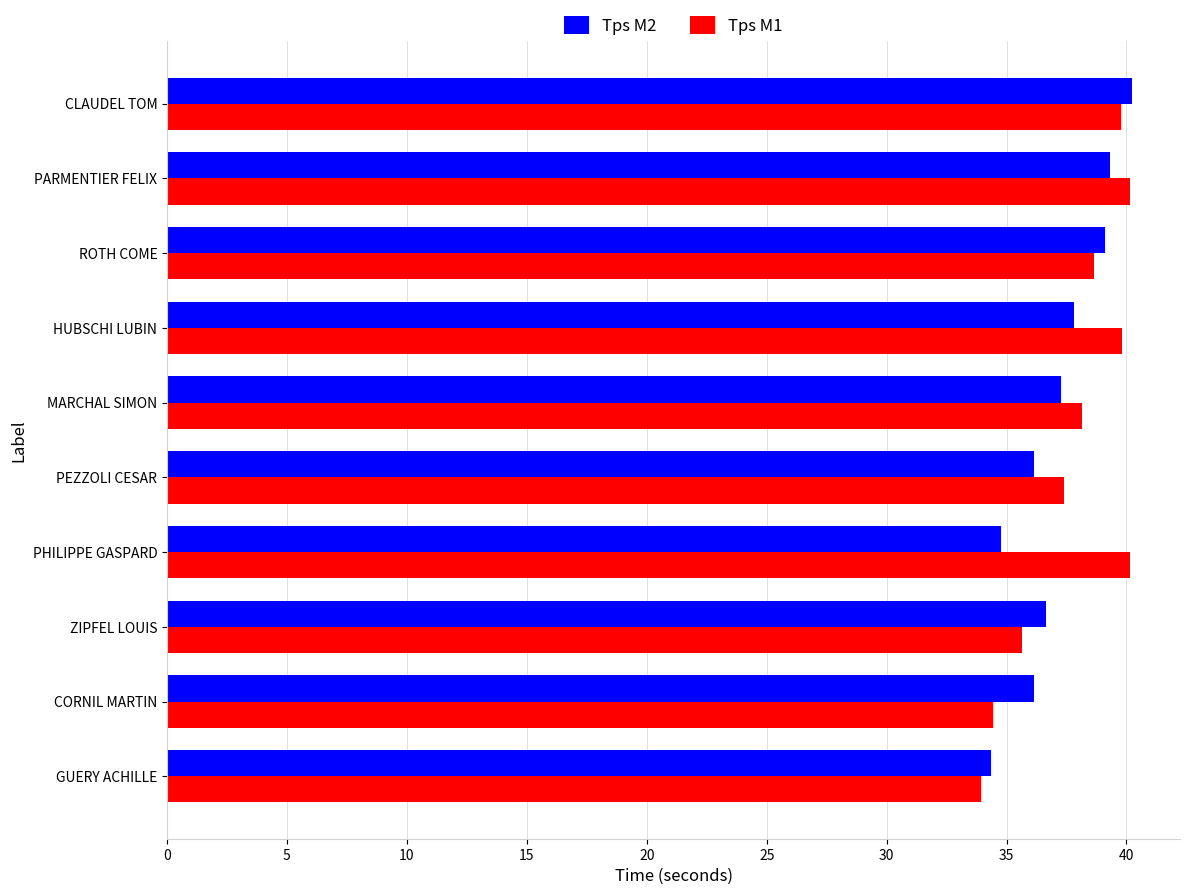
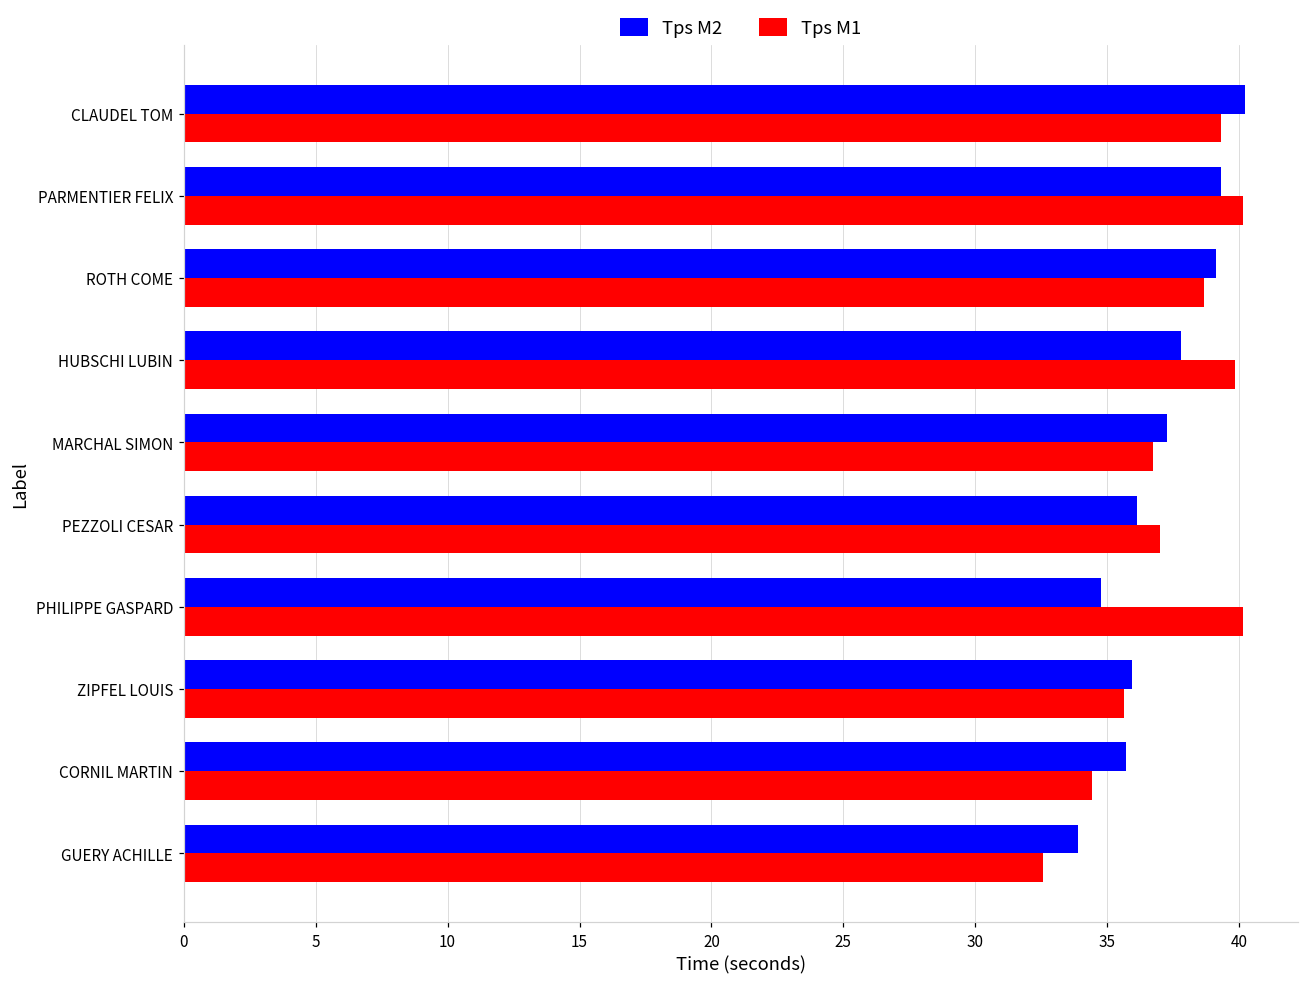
Tps M1, CLAUDEL TOM: 39.8 -> 39.3
Tps M1, MARCHAL SIMON: 38.1 -> 36.7
Tps M1, PEZZOLI CESAR: 37.4 -> 37.0
Tps M2, ZIPFEL LOUIS: 36.7 -> 35.9
Tps M2, CORNIL MARTIN: 36.1 -> 35.7
Tps M2, GUERY ACHILLE: 34.3 -> 33.9
Tps M1, GUERY ACHILLE: 33.9 -> 32.6
